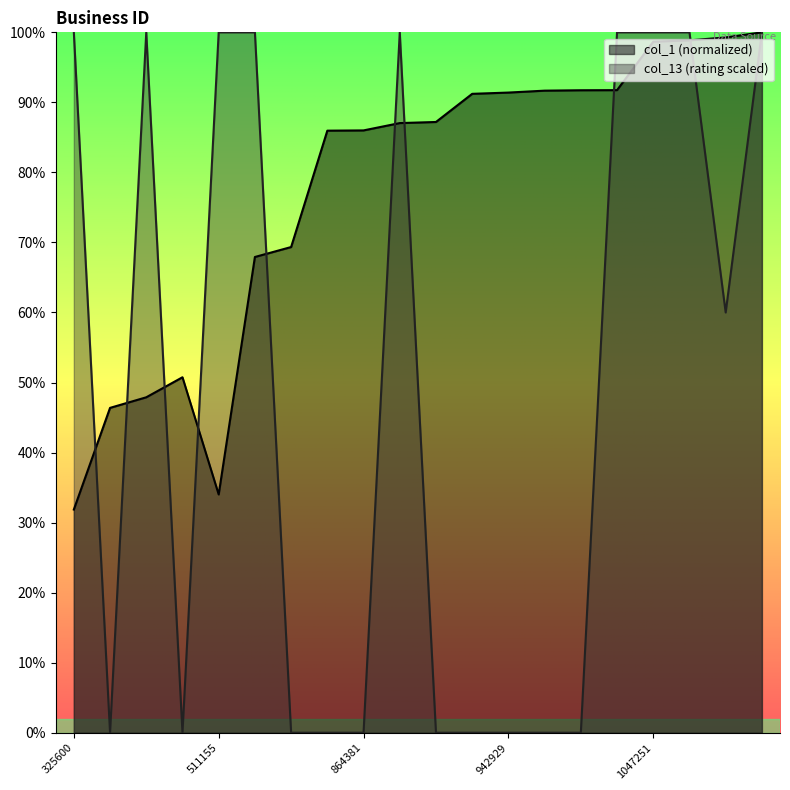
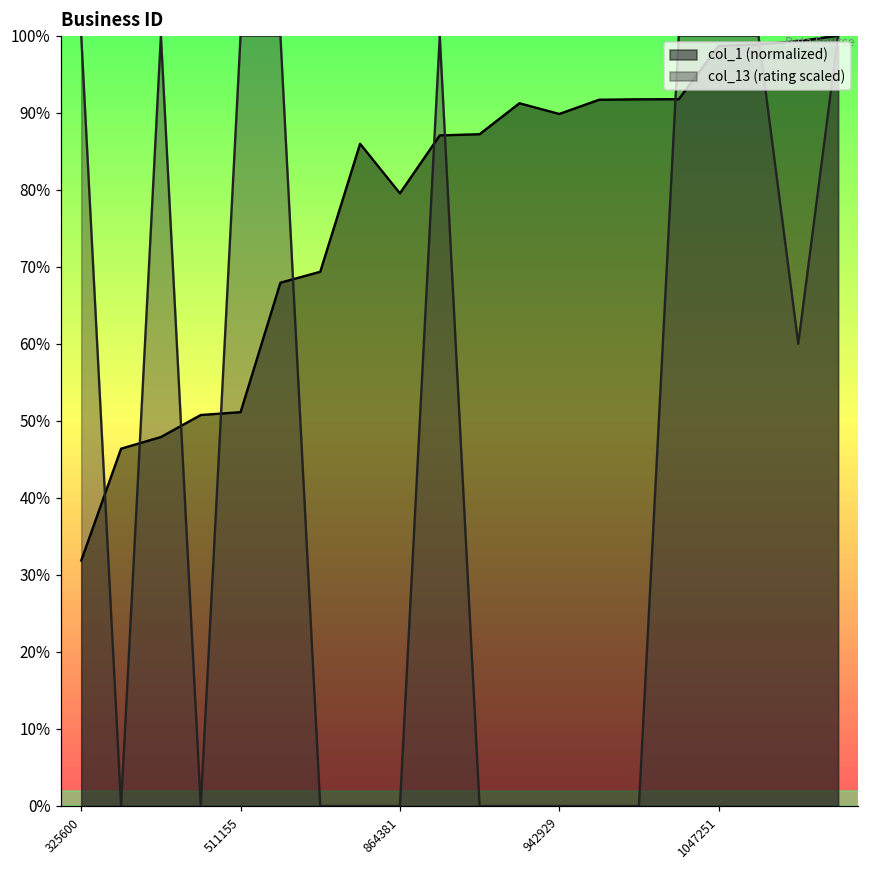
col_1 (normalized), 511155: 34% -> 51%
col_1 (normalized), 864381: 86% -> 80%
col_1 (normalized), 942929: 91% -> 90%
